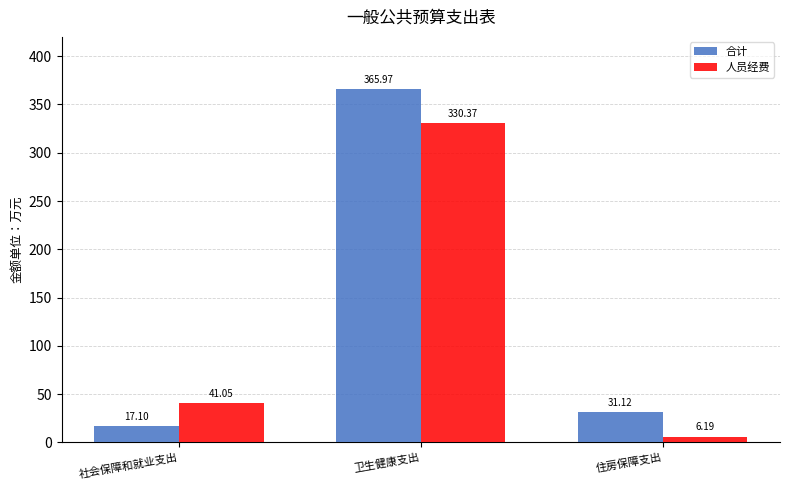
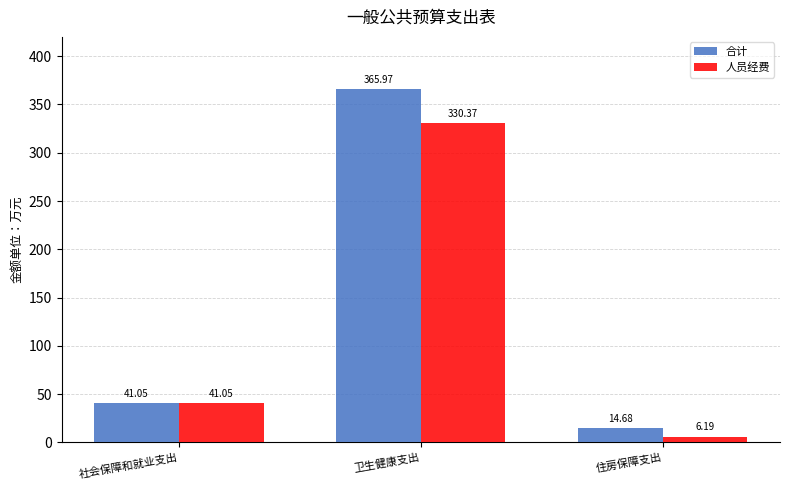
合计, 社会保障和就业支出: 17.10 -> 41.05
合计, 住房保障支出: 31.12 -> 14.68
